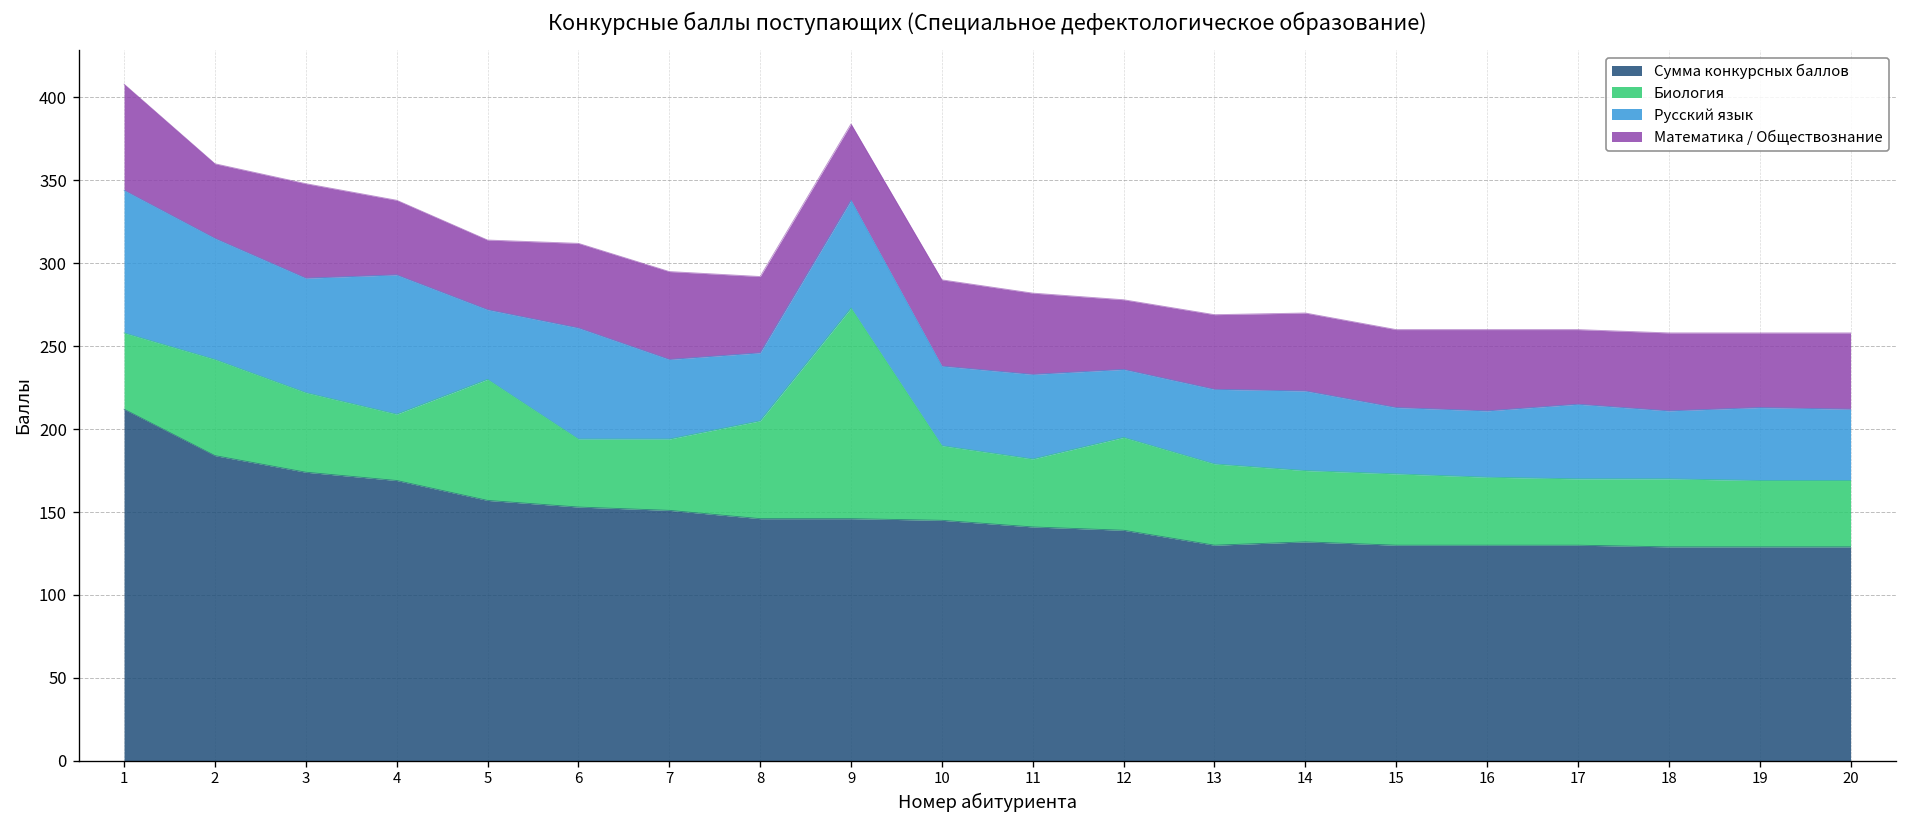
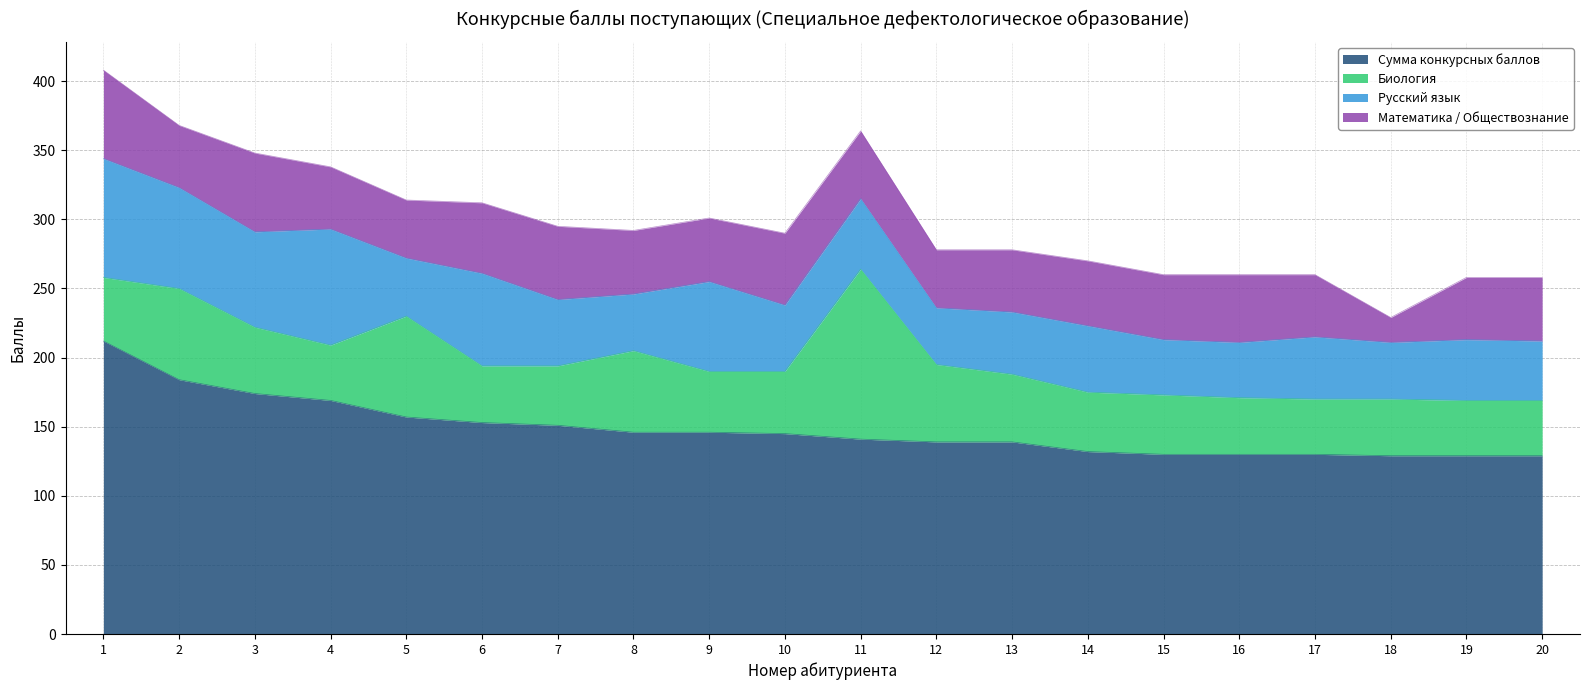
Биология, 2: 58 -> 66
Биология, 9: 127 -> 44
Биология, 11: 41 -> 123
Сумма конкурсных баллов, 13: 130 -> 139
Математика / Обществознание, 18: 47 -> 18
